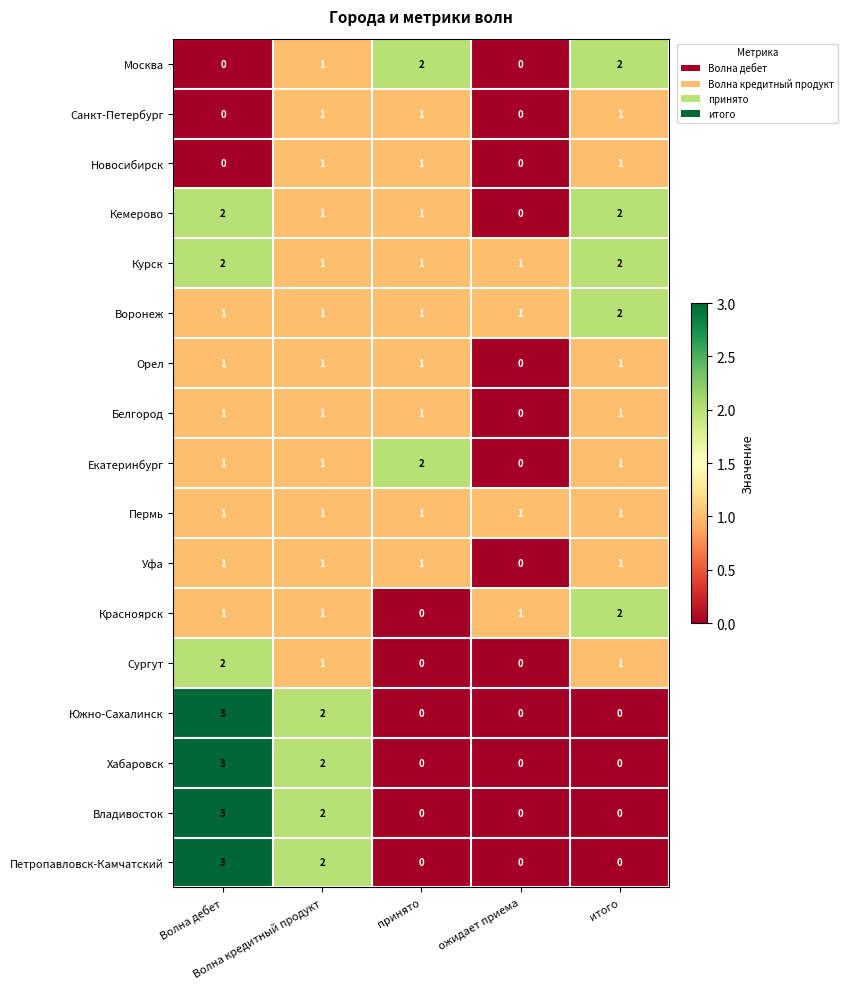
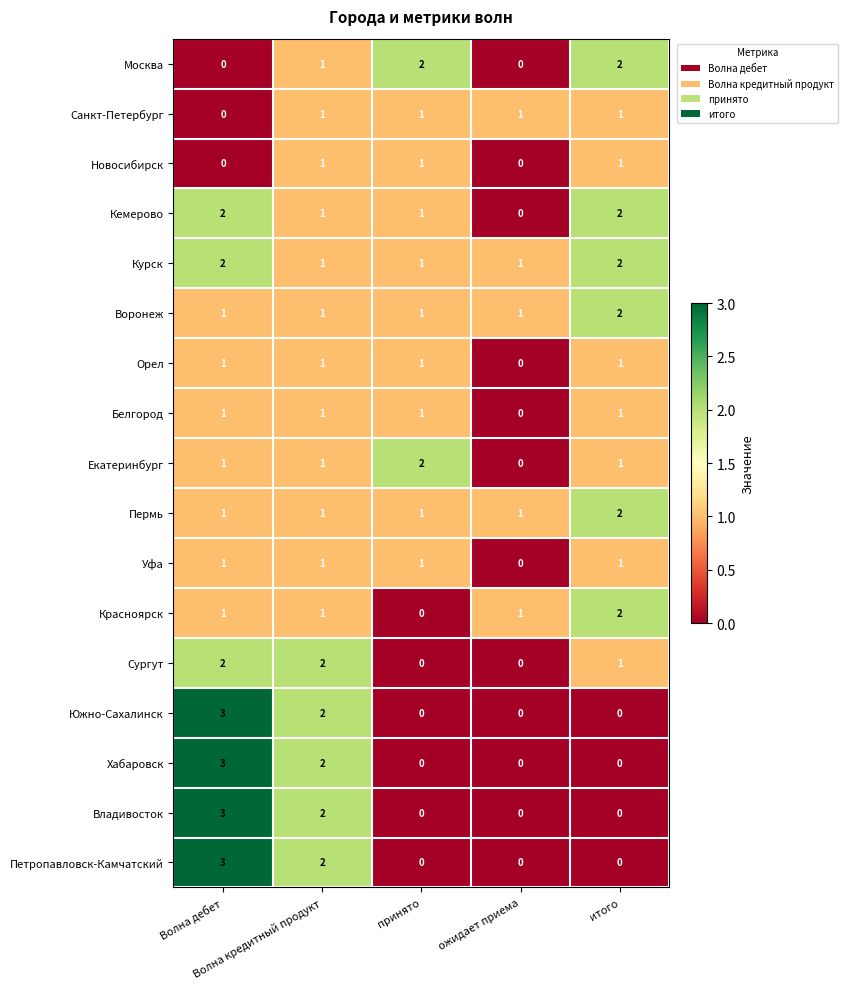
Санкт-Петербург, ожидает приема: 0 -> 1
Пермь, итого: 1 -> 2
Сургут, Волна кредитный продукт: 1 -> 2
